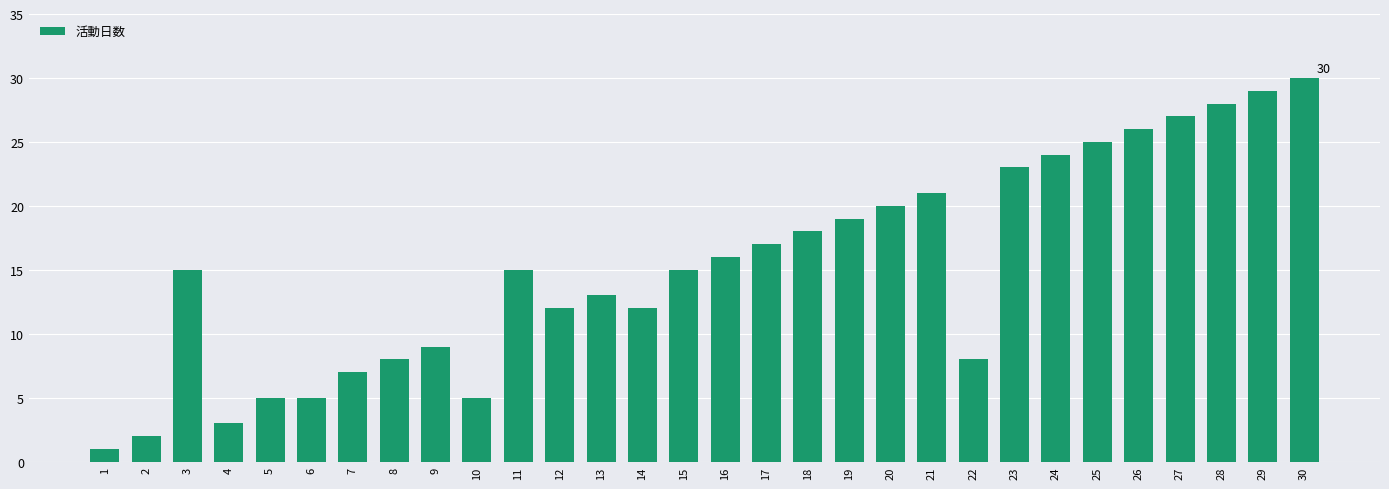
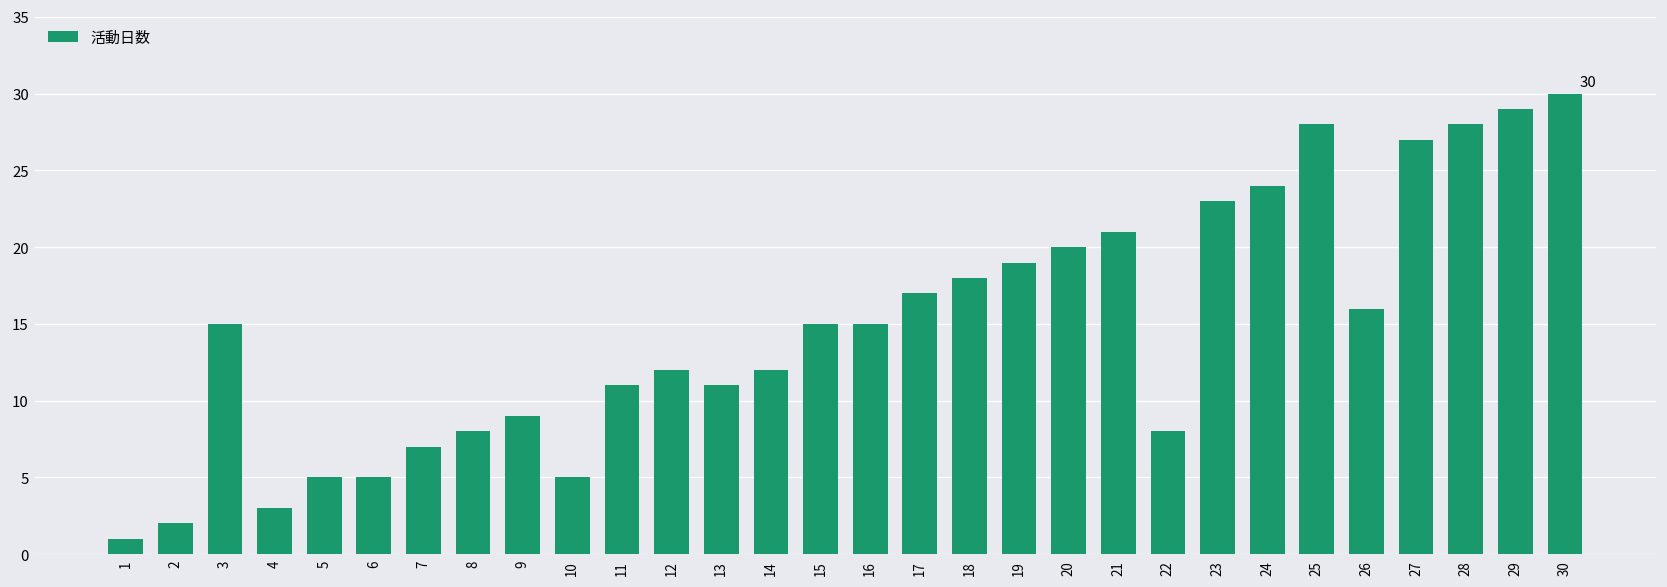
11: 15 -> 11
13: 13 -> 11
16: 16 -> 15
25: 25 -> 28
26: 26 -> 16
